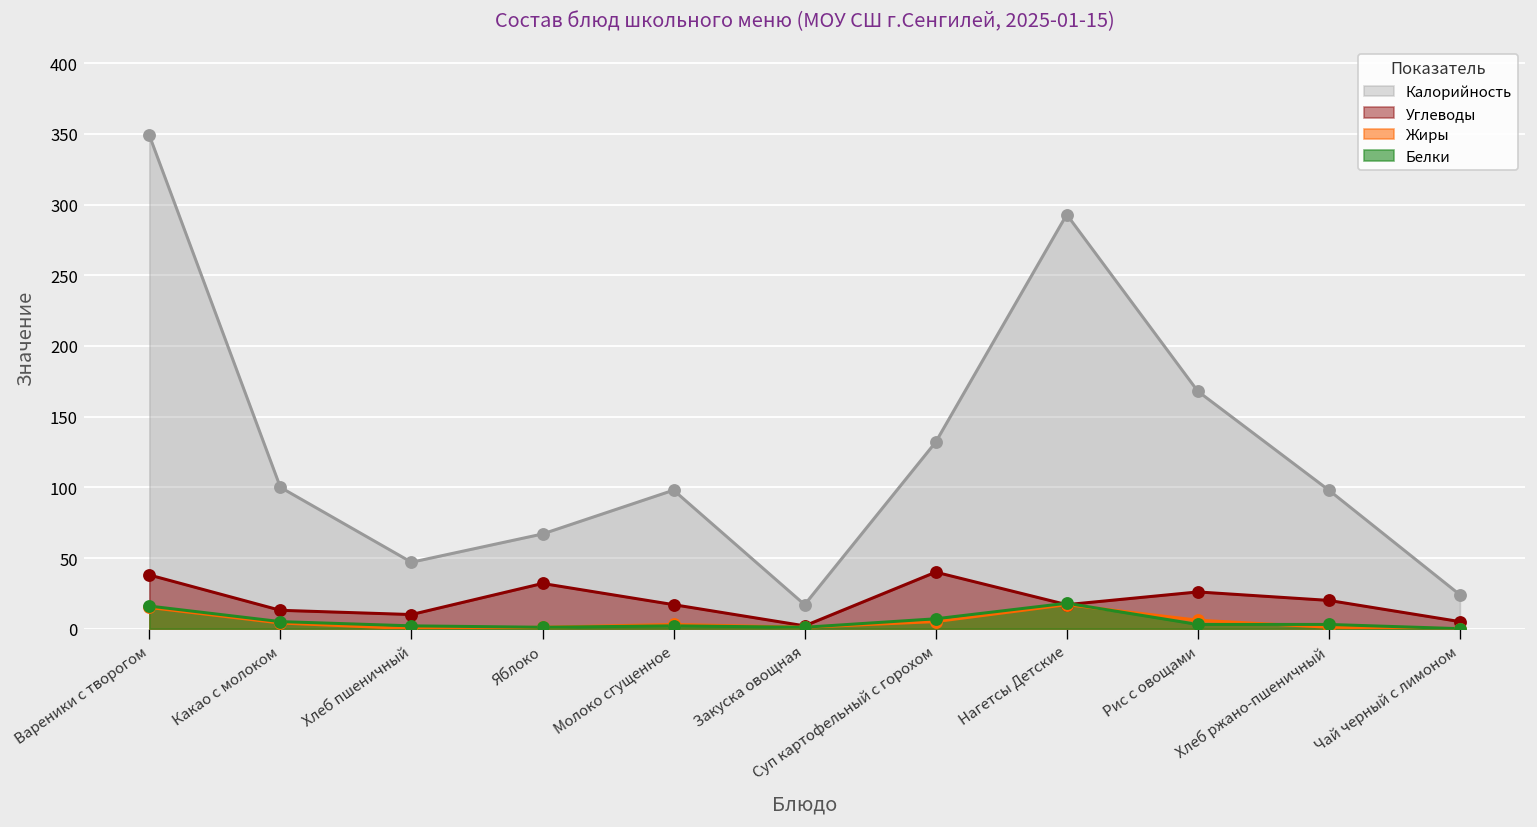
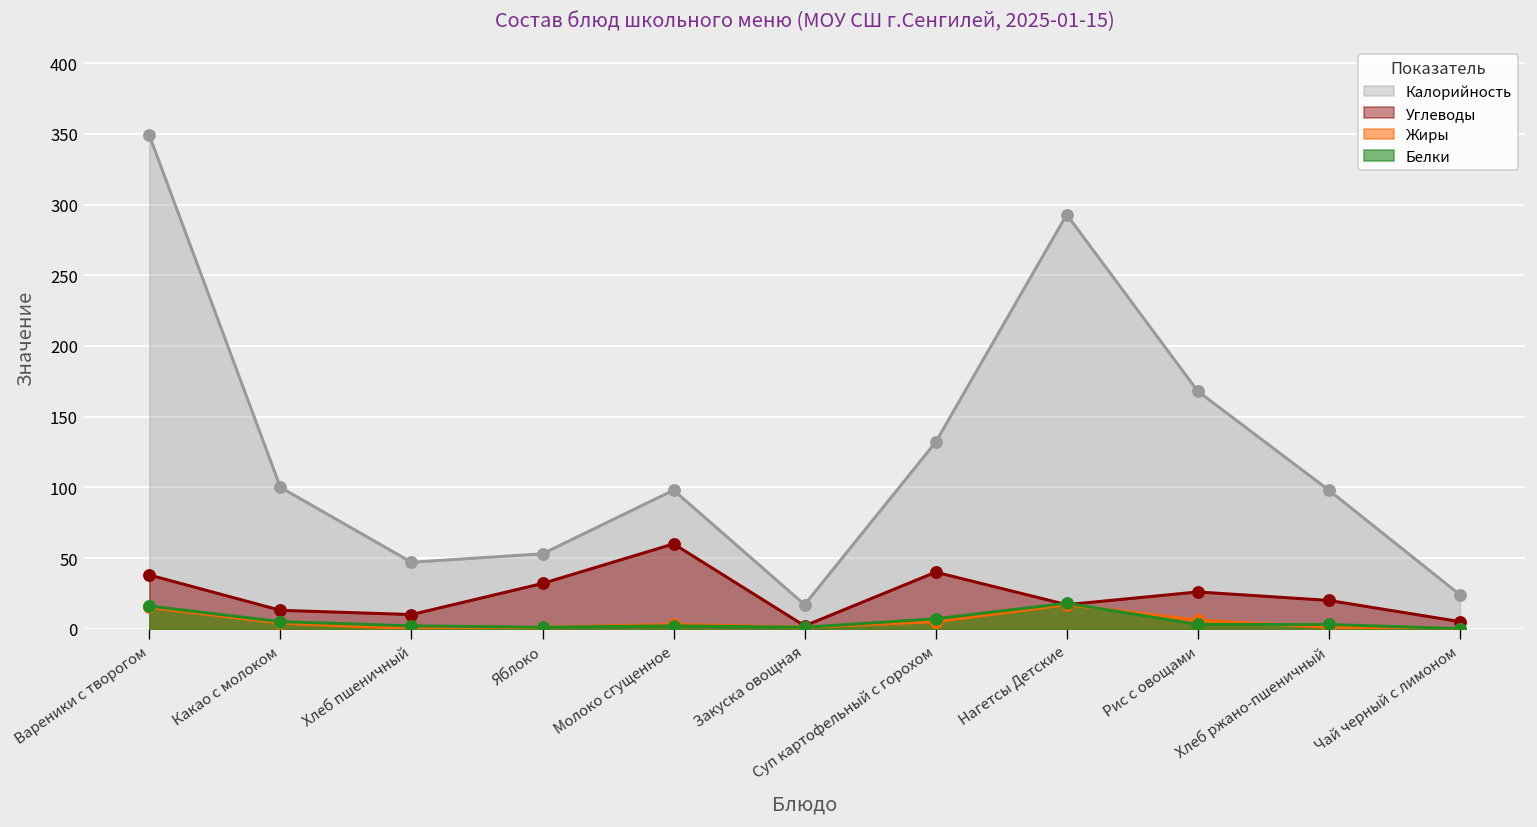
Калорийность, Яблоко: 67 -> 53
Углеводы, Молоко сгущенное: 17 -> 60
